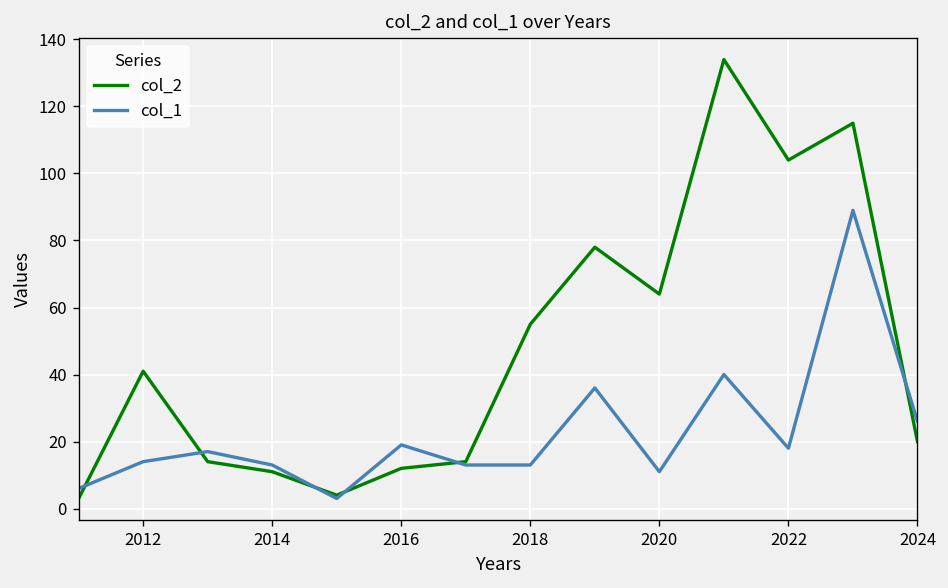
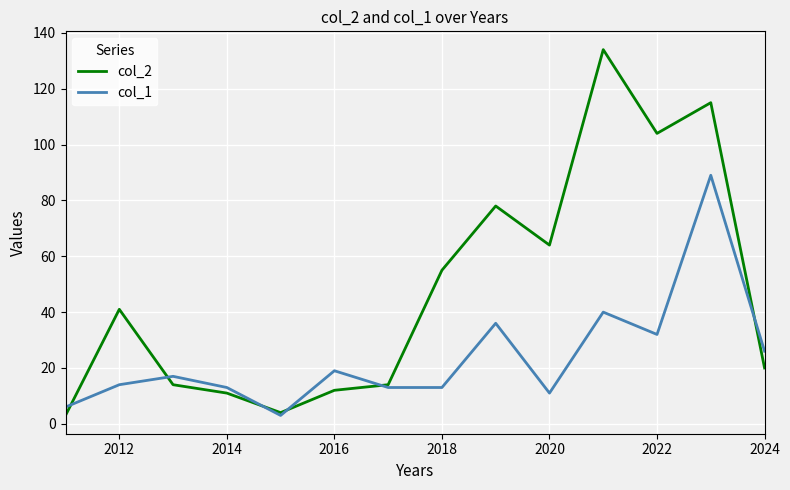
col_1, 2022: 18 -> 32
